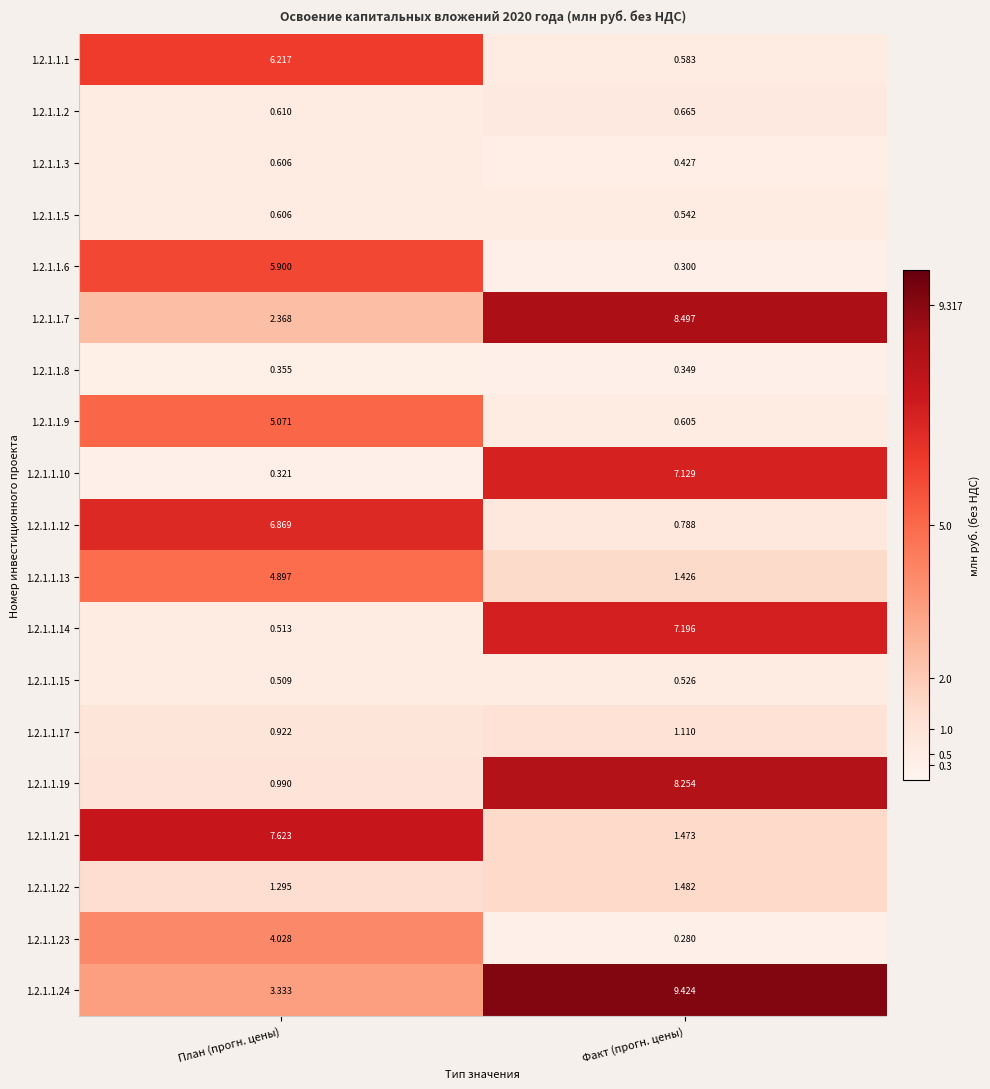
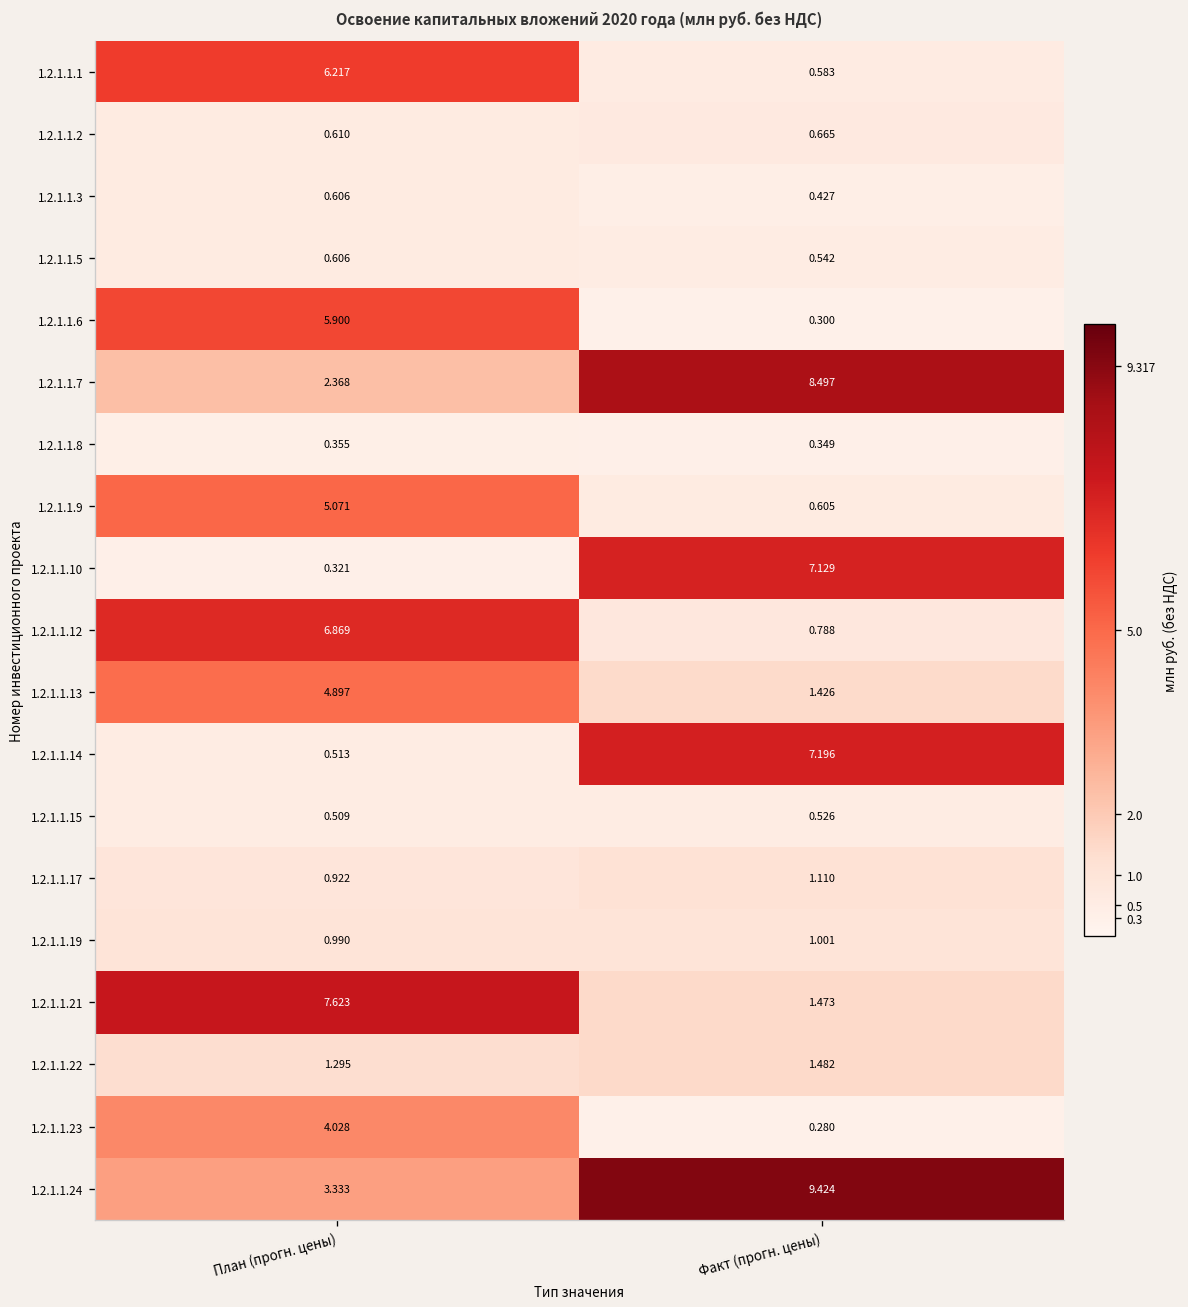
1.2.1.1.19, Факт (прогн. цены): 8.254 -> 1.001
